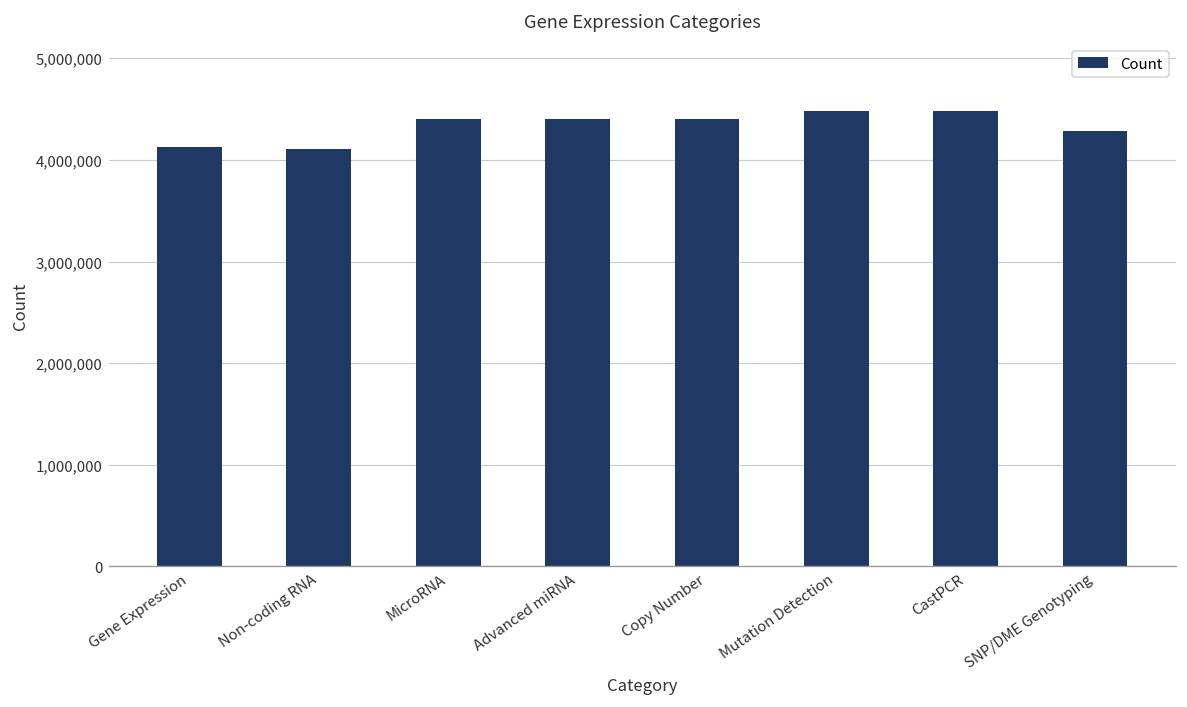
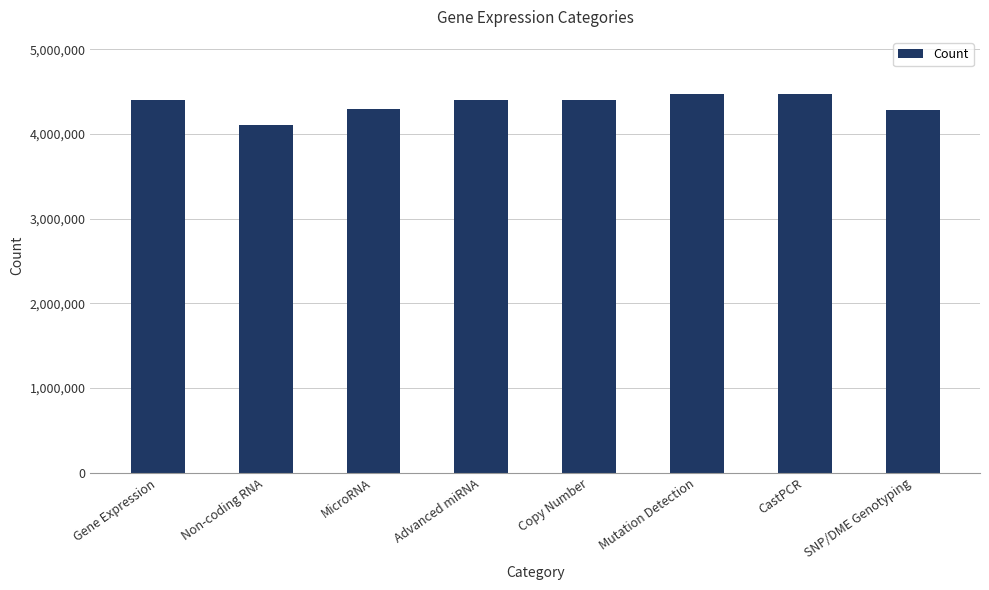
Gene Expression: 4,100,000 -> 4,400,000
MicroRNA: 4,400,000 -> 4,300,000
